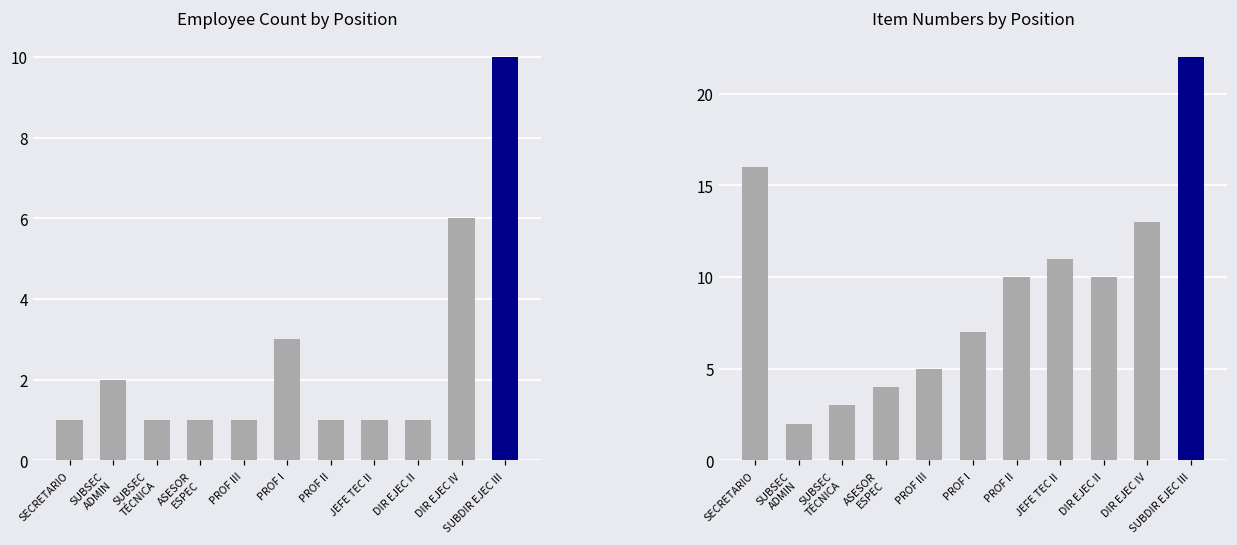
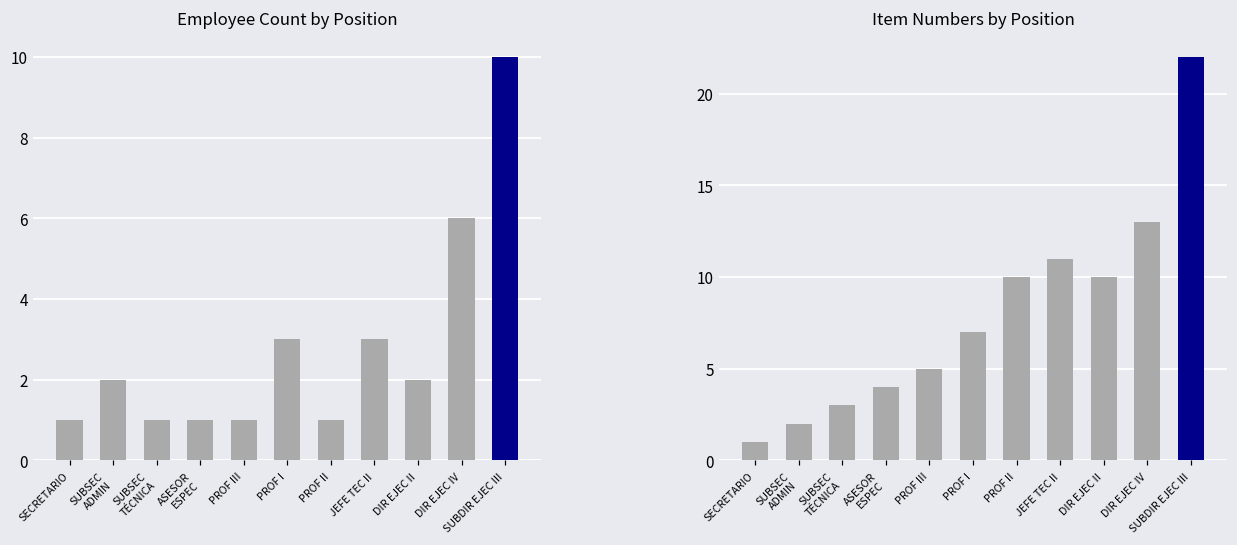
Employee Count by Position, JEFE TEC II: 1 -> 3
Employee Count by Position, DIR EJEC II: 1 -> 2
Item Numbers by Position, SECRETARIO: 16 -> 1
